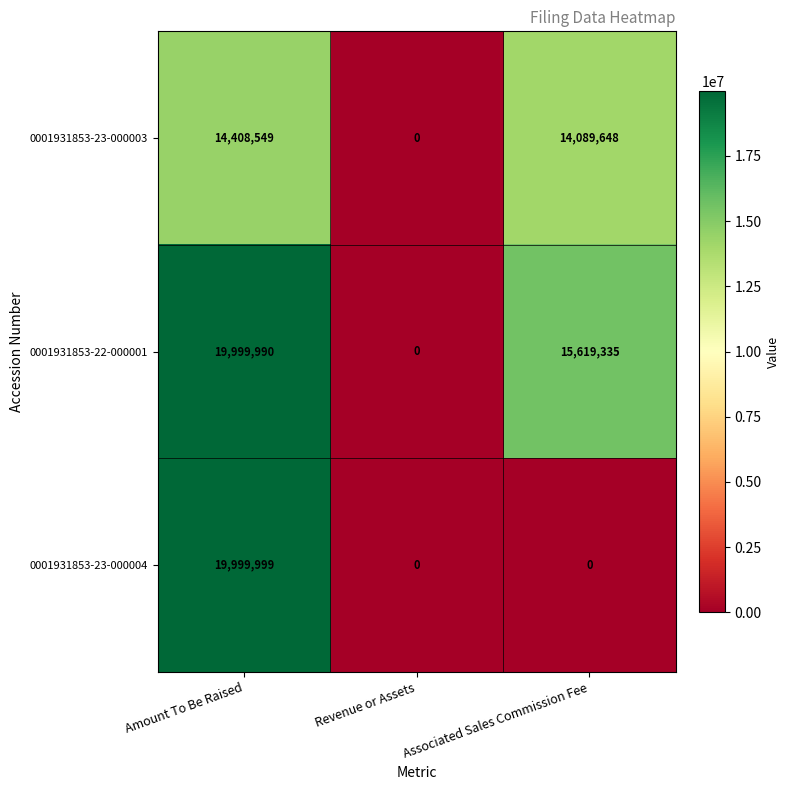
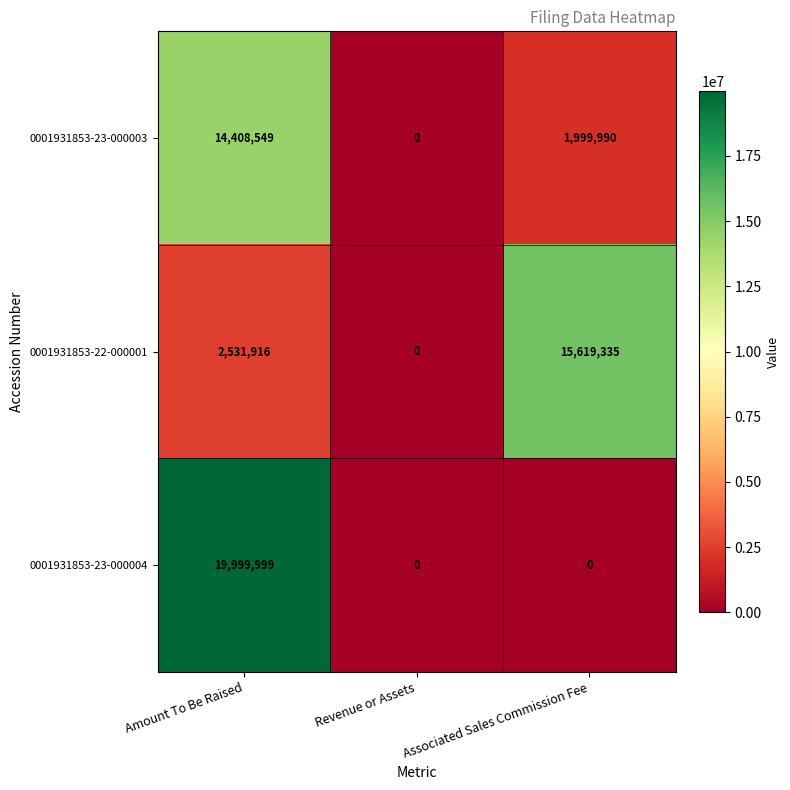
0001931853-23-000003, Associated Sales Commission Fee: 14,089,648 -> 1,999,990
0001931853-22-000001, Amount To Be Raised: 19,999,990 -> 2,531,916
